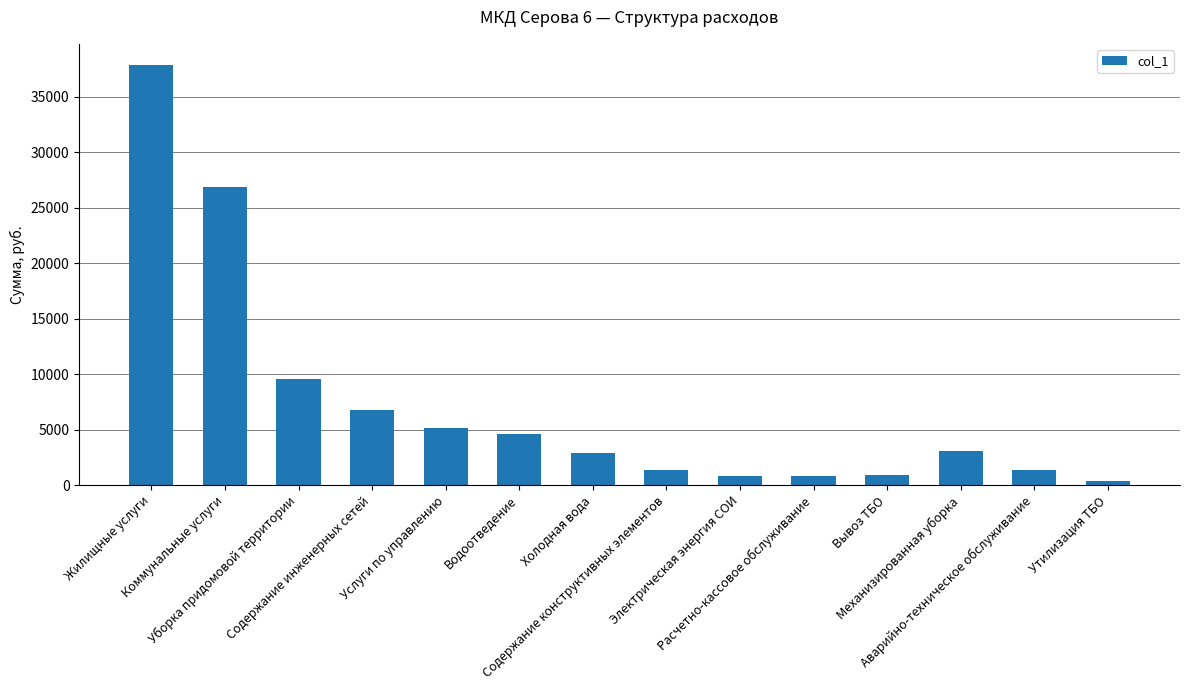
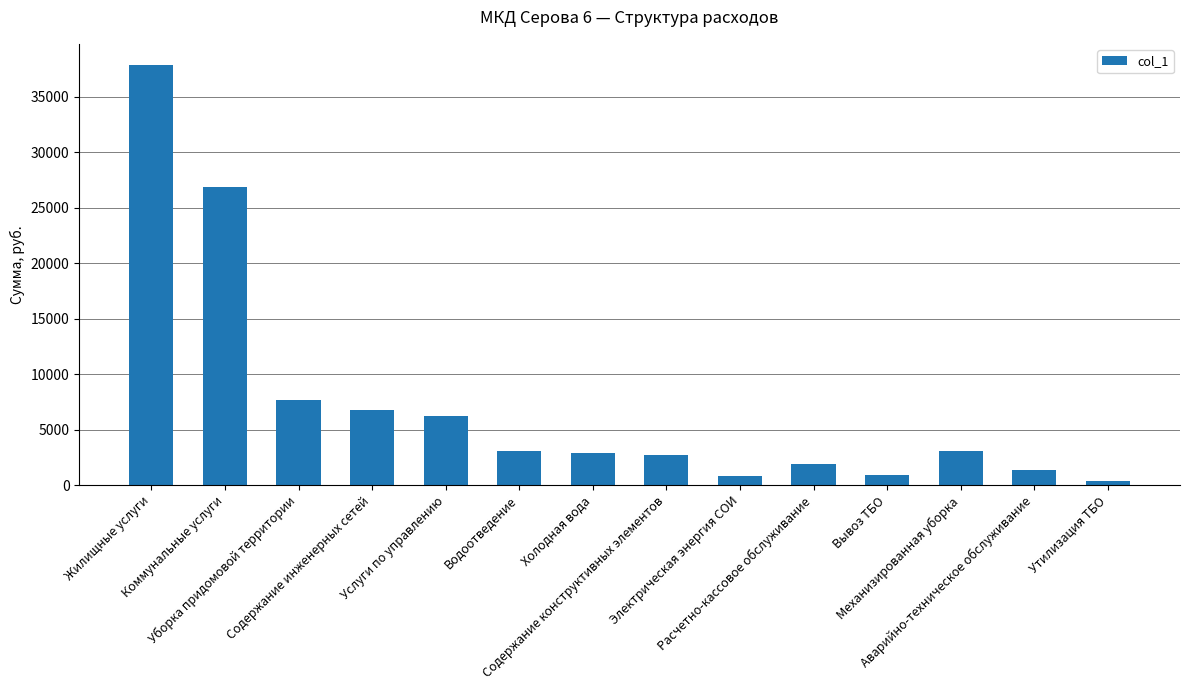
Уборка придомовой территории: 9600 -> 7700
Услуги по управлению: 5200 -> 6200
Водоотведение: 4600 -> 3100
Содержание конструктивных элементов: 1400 -> 2700
Расчетно-кассовое обслуживание: 800 -> 1900
